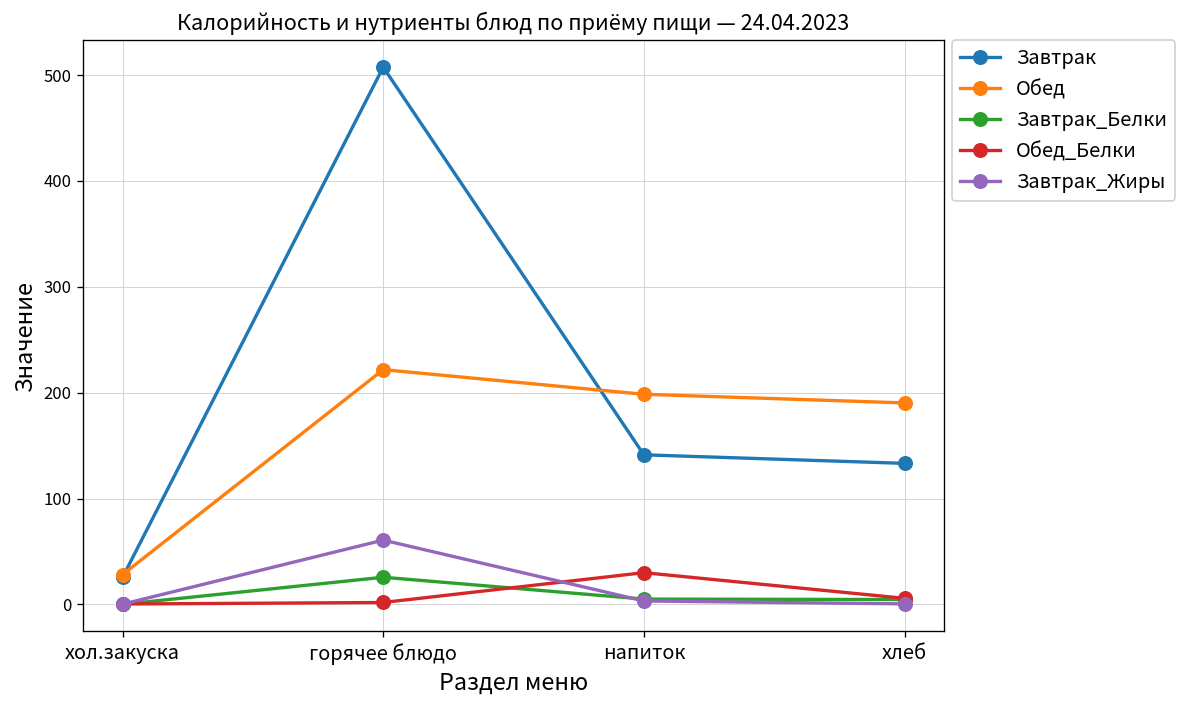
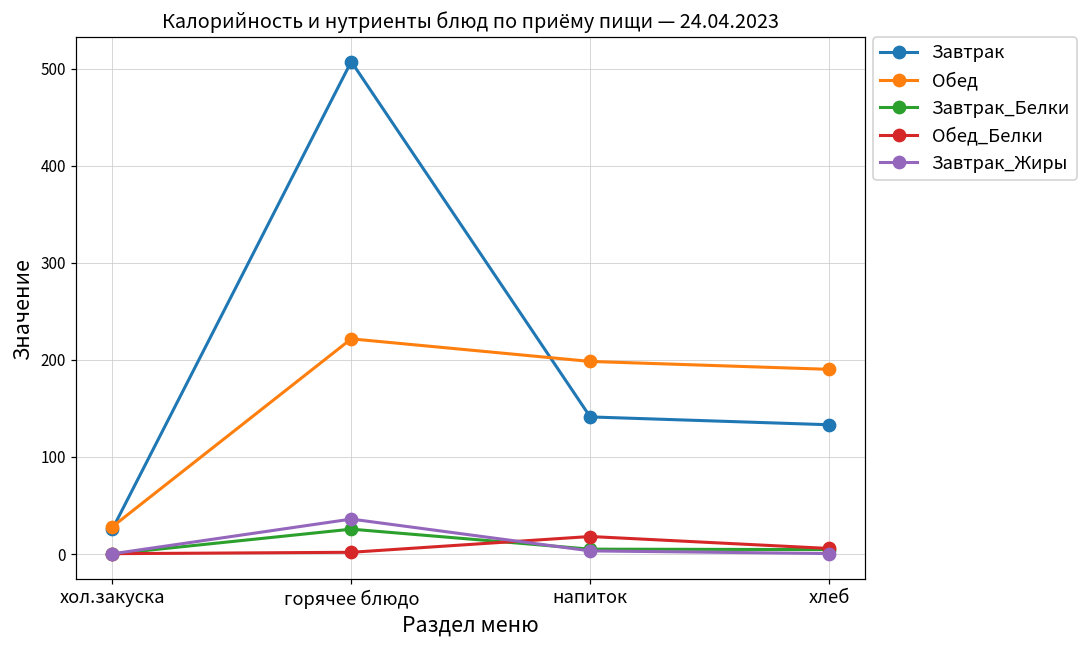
Завтрак_Жиры, горячее блюдо: 60 -> 40
Обед_Белки, напиток: 30 -> 20
